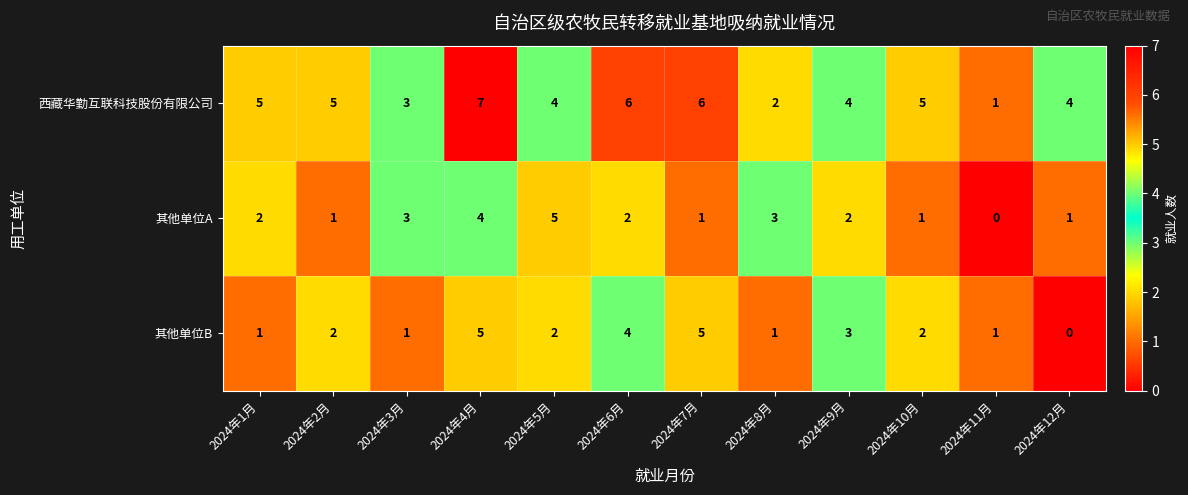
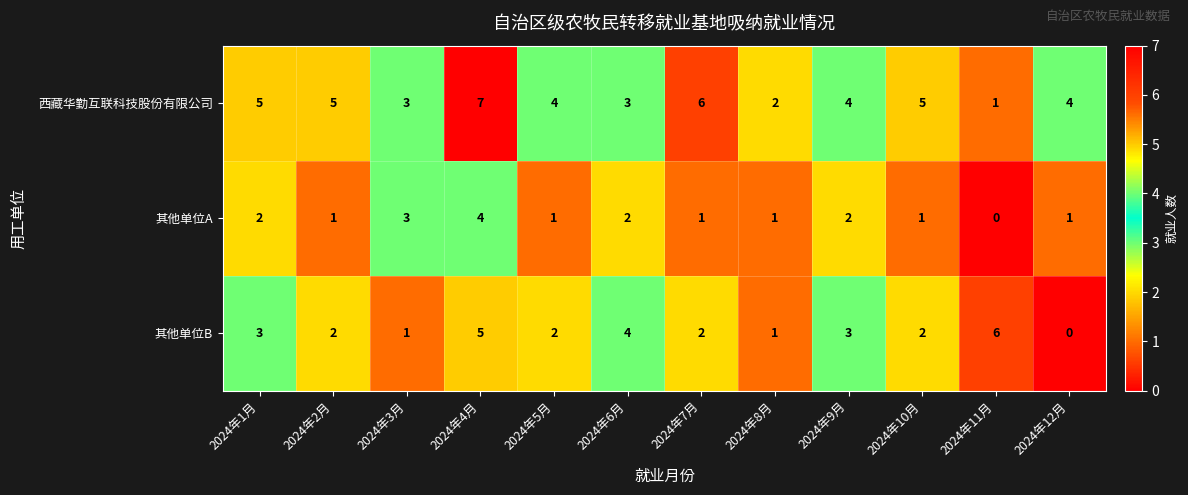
西藏华勤互联科技股份有限公司, 2024年6月: 6 -> 3
其他单位A, 2024年5月: 5 -> 1
其他单位A, 2024年8月: 3 -> 1
其他单位B, 2024年1月: 1 -> 3
其他单位B, 2024年7月: 5 -> 2
其他单位B, 2024年11月: 1 -> 6
